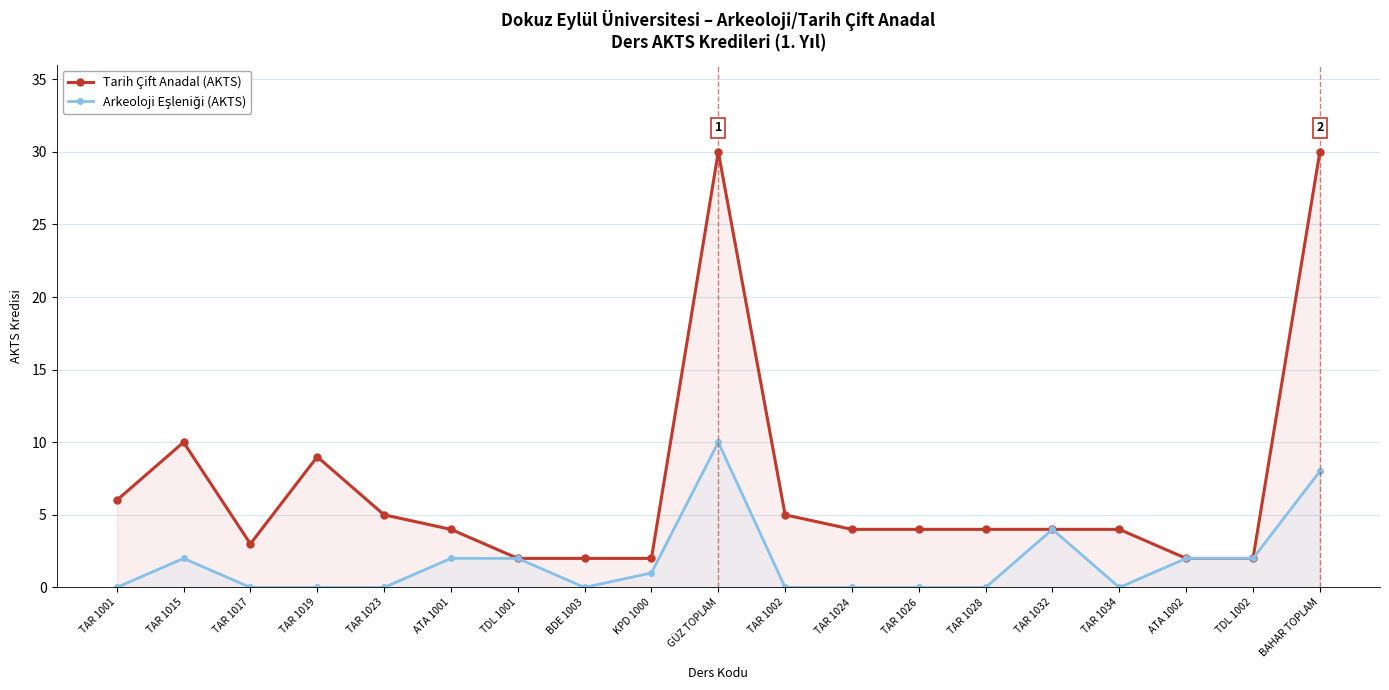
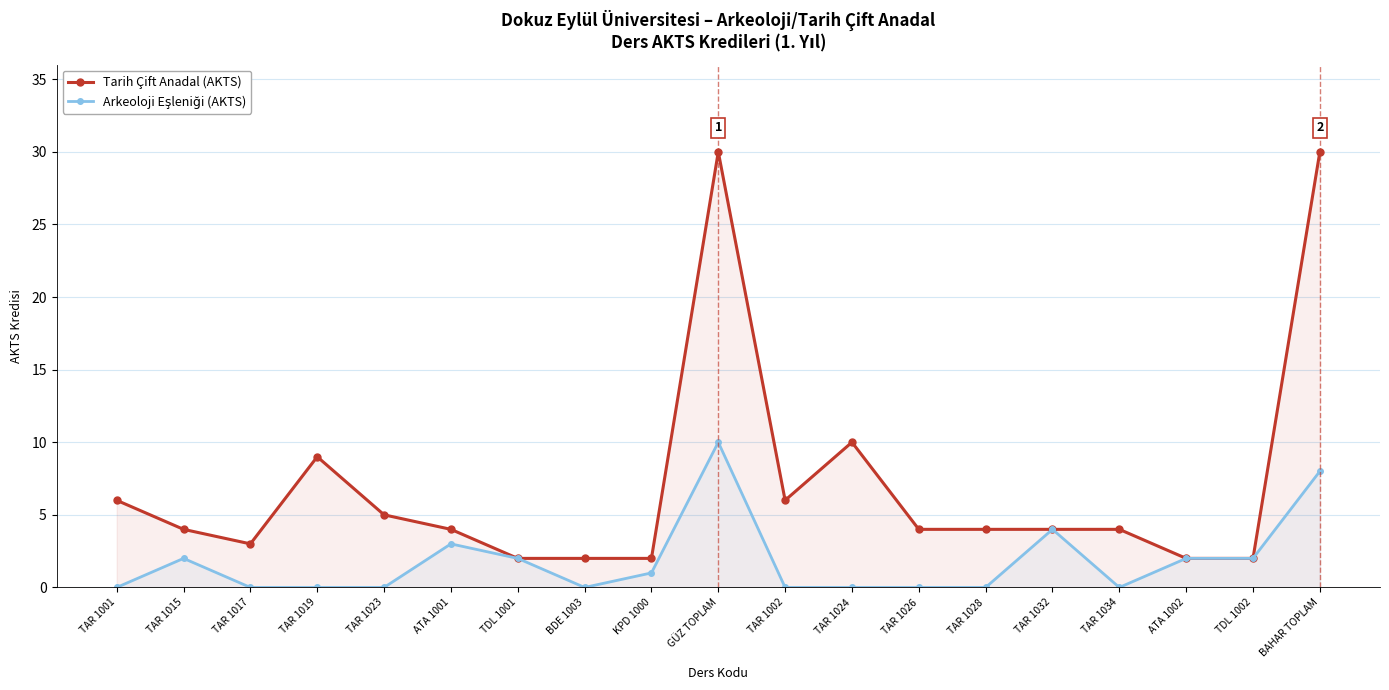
Tarih Çift Anadal (AKTS), TAR 1015: 10 -> 4
Arkeoloji Eşleniği (AKTS), ATA 1001: 2 -> 3
Tarih Çift Anadal (AKTS), TAR 1002: 5 -> 6
Tarih Çift Anadal (AKTS), TAR 1024: 4 -> 10
